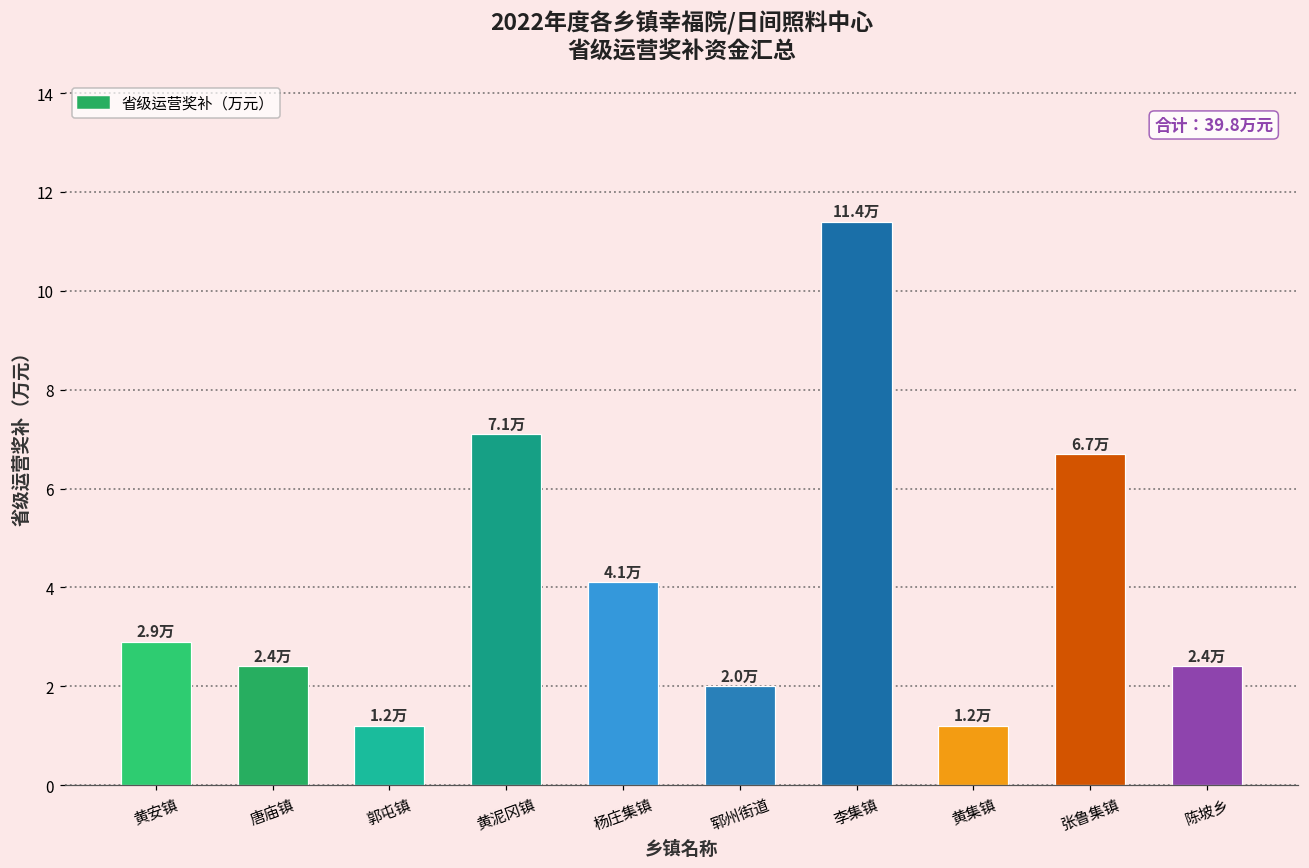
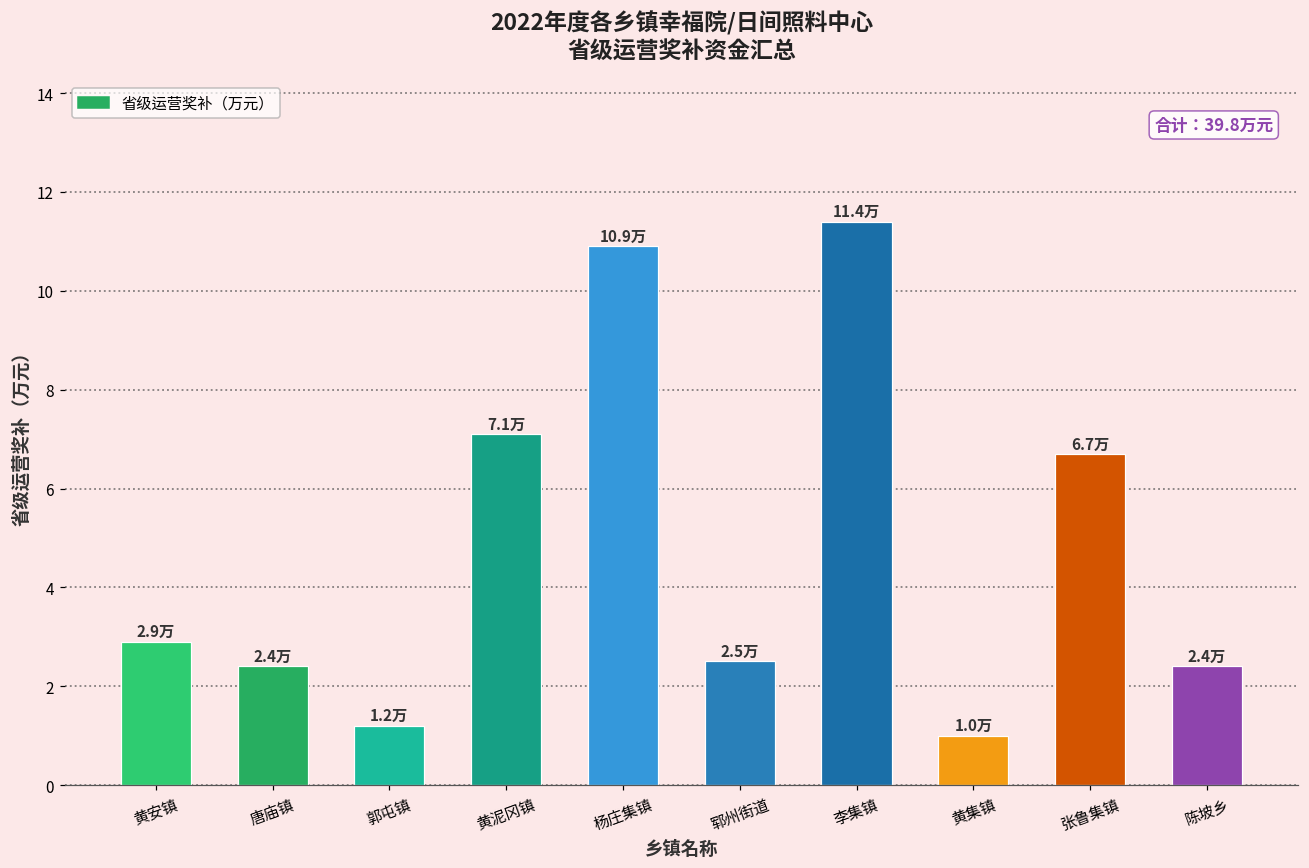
杨庄集镇: 4.1万 -> 10.9万
郓州街道: 2.0万 -> 2.5万
黄集镇: 1.2万 -> 1.0万
